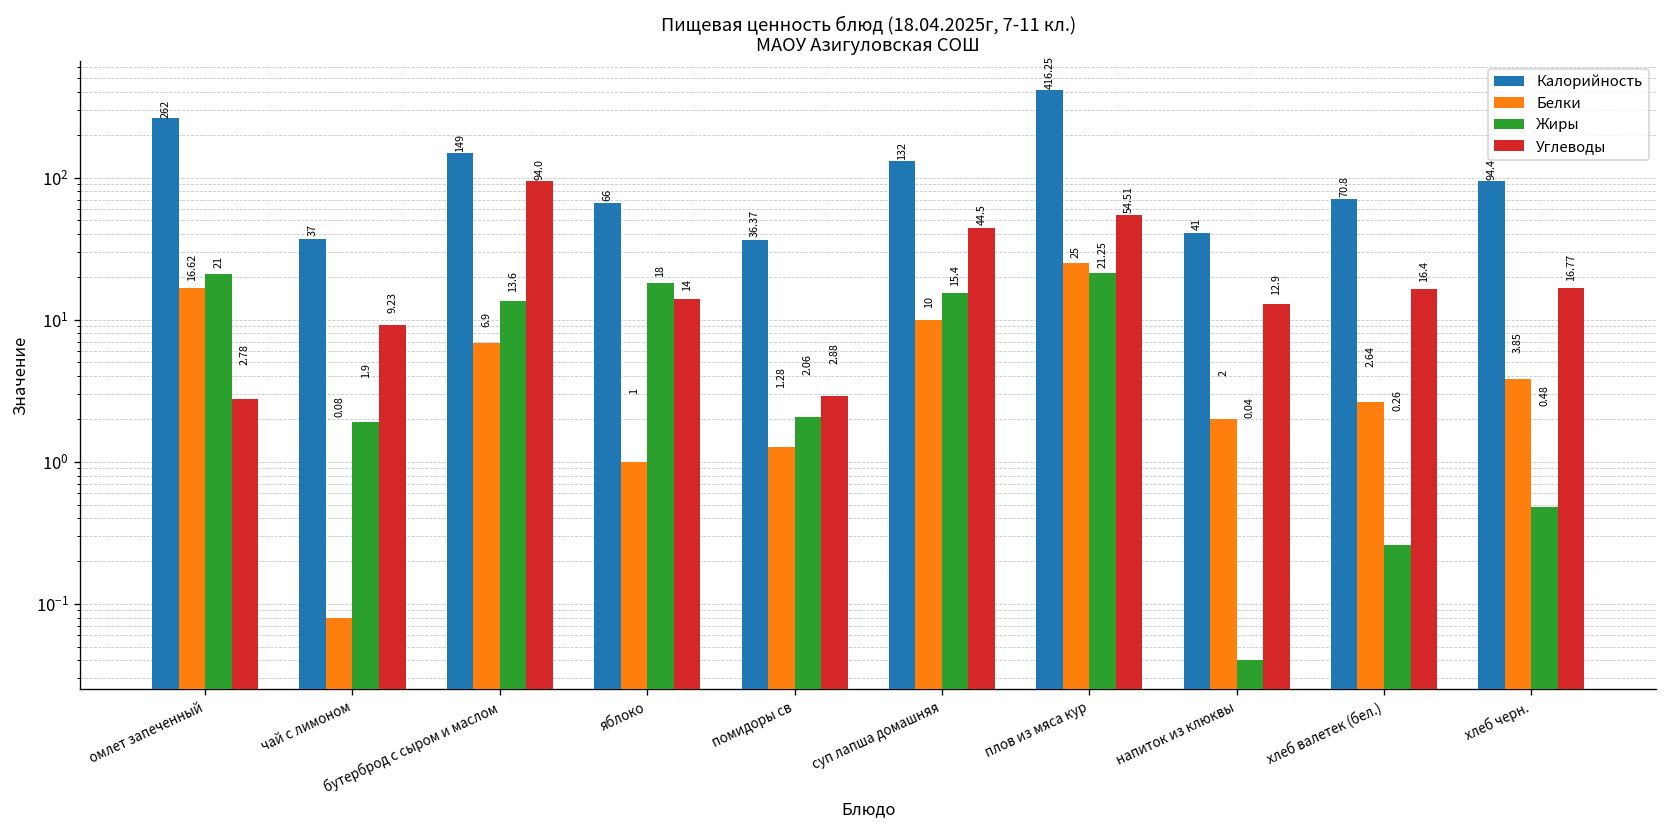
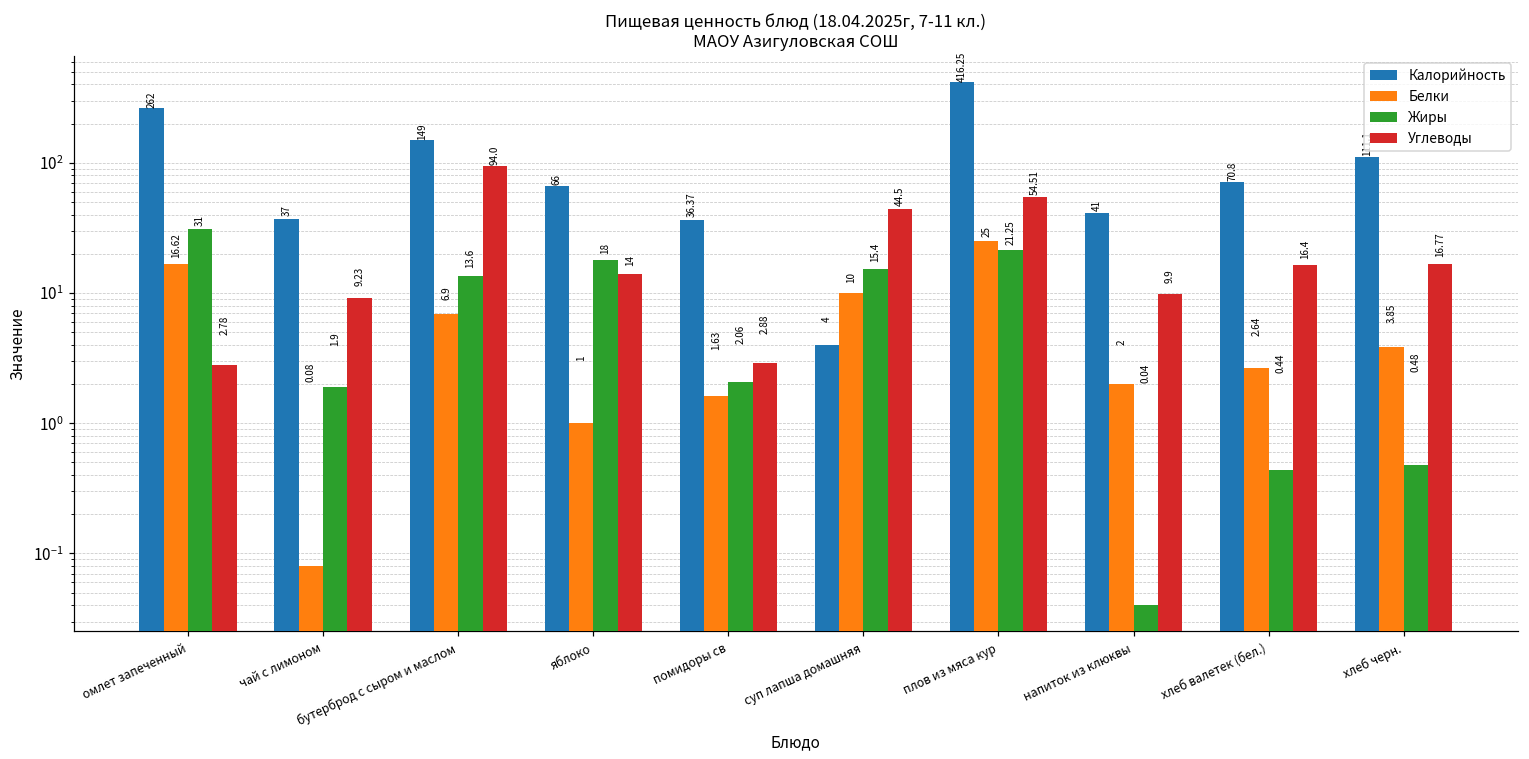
Жиры, омлет запеченный: 21 -> 31
Белки, помидоры св: 1.28 -> 1.63
Калорийность, суп лапша домашняя: 132 -> 4
Углеводы, напиток из клюквы: 12.9 -> 9.9
Жиры, хлеб валетек (бел.): 0.26 -> 0.44
Калорийность, хлеб черн.: 90 -> 110
